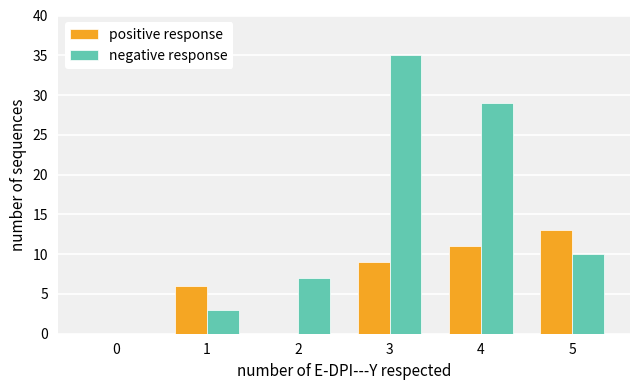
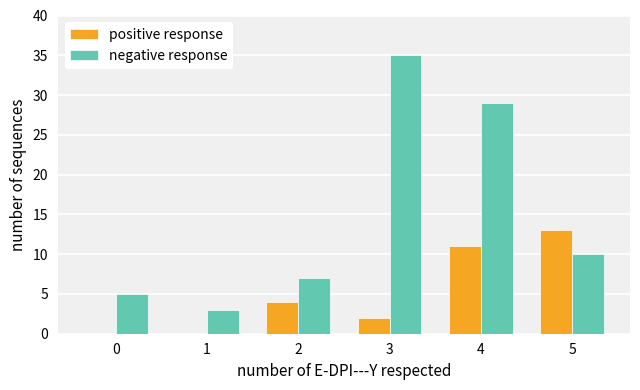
negative response, 0: 0 -> 5
positive response, 1: 6 -> 0
positive response, 2: 0 -> 4
positive response, 3: 9 -> 2
